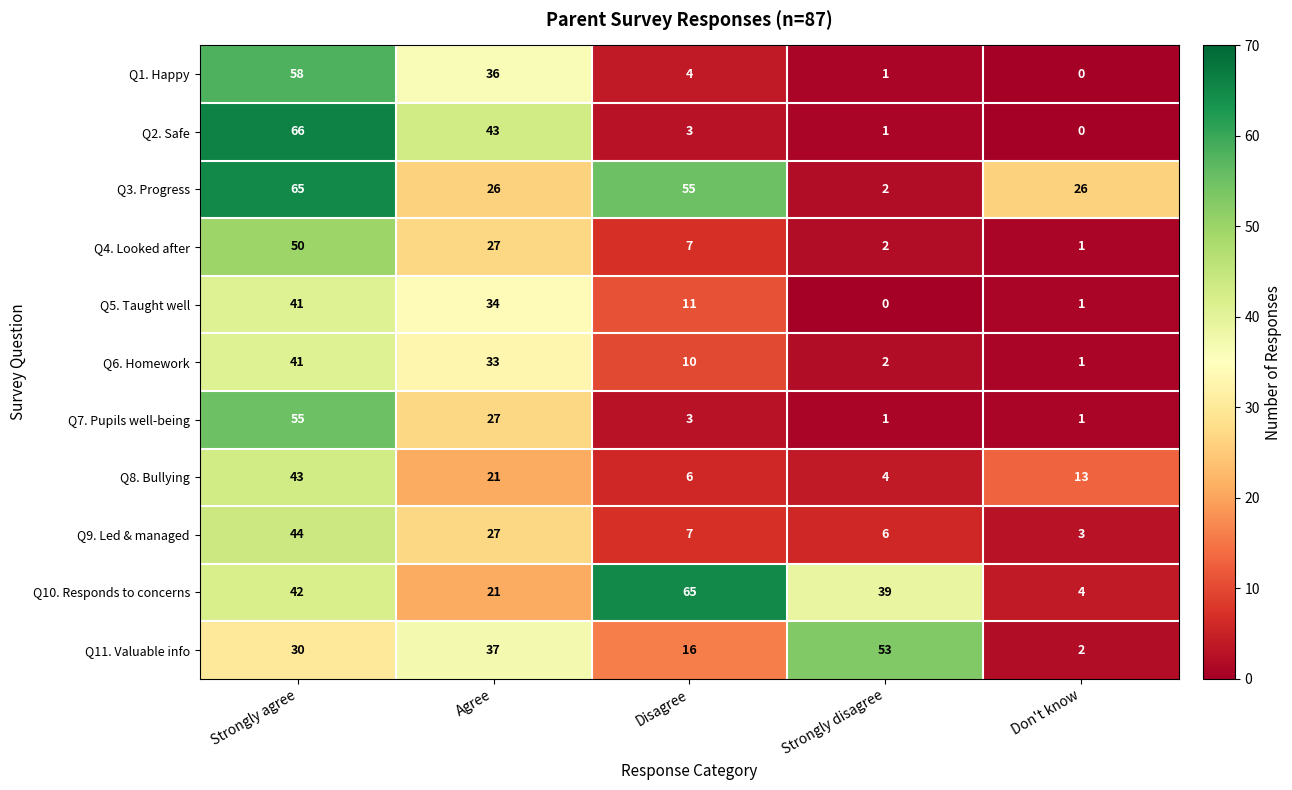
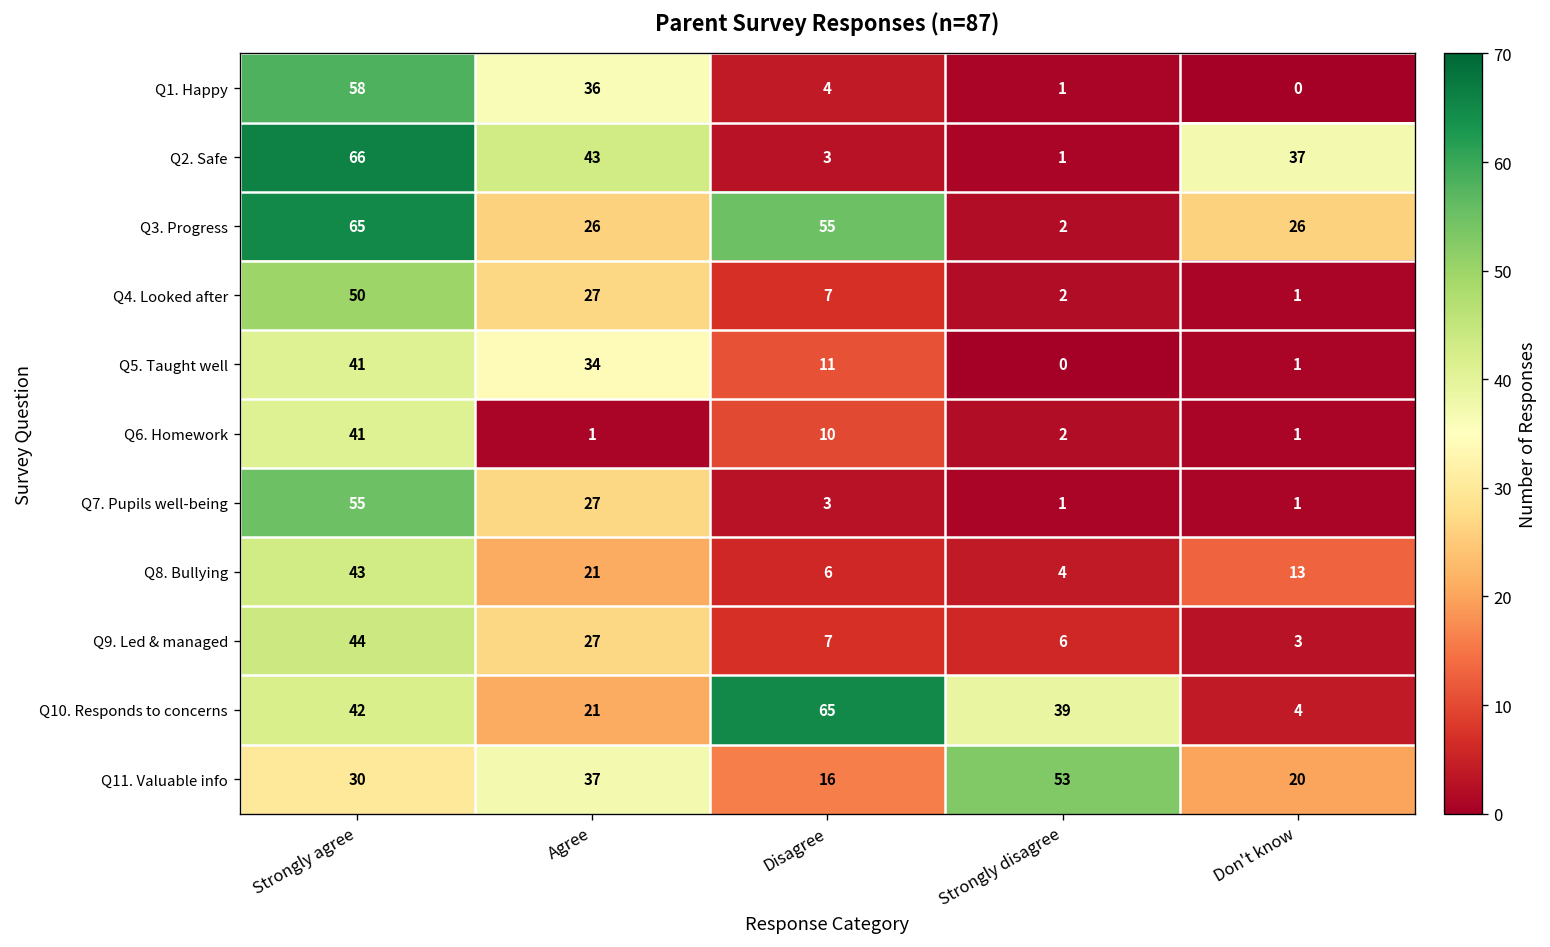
Q2. Safe, Don't know: 0 -> 37
Q6. Homework, Agree: 33 -> 1
Q11. Valuable info, Don't know: 2 -> 20
